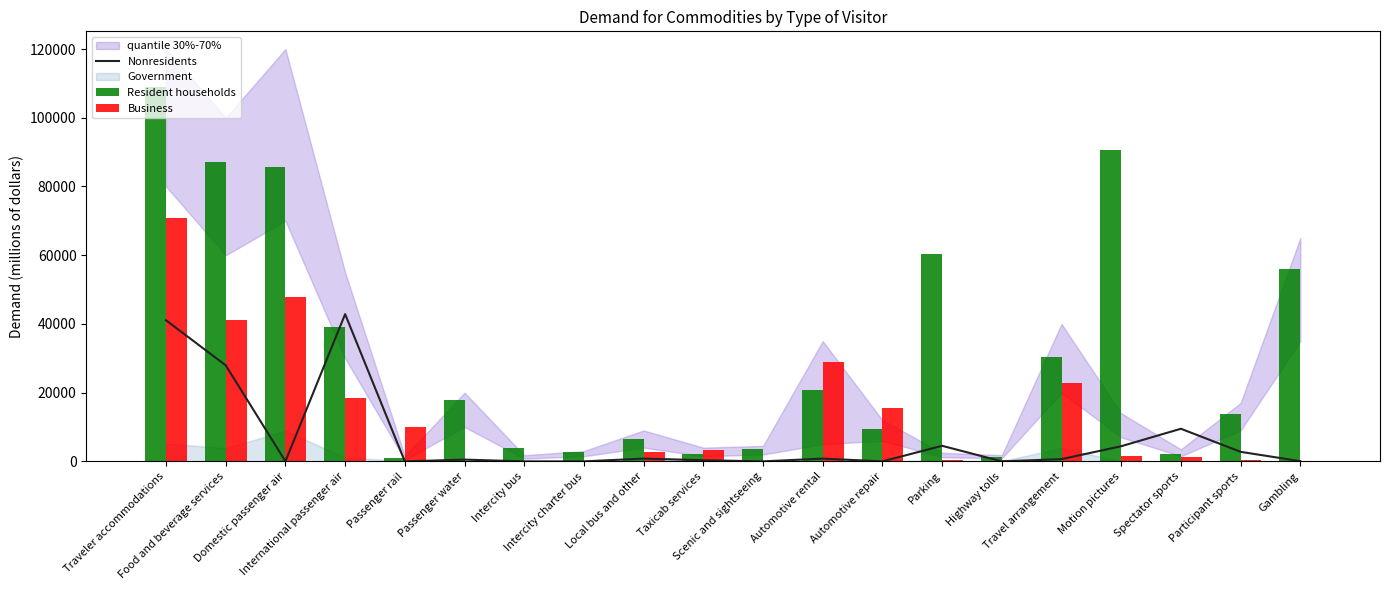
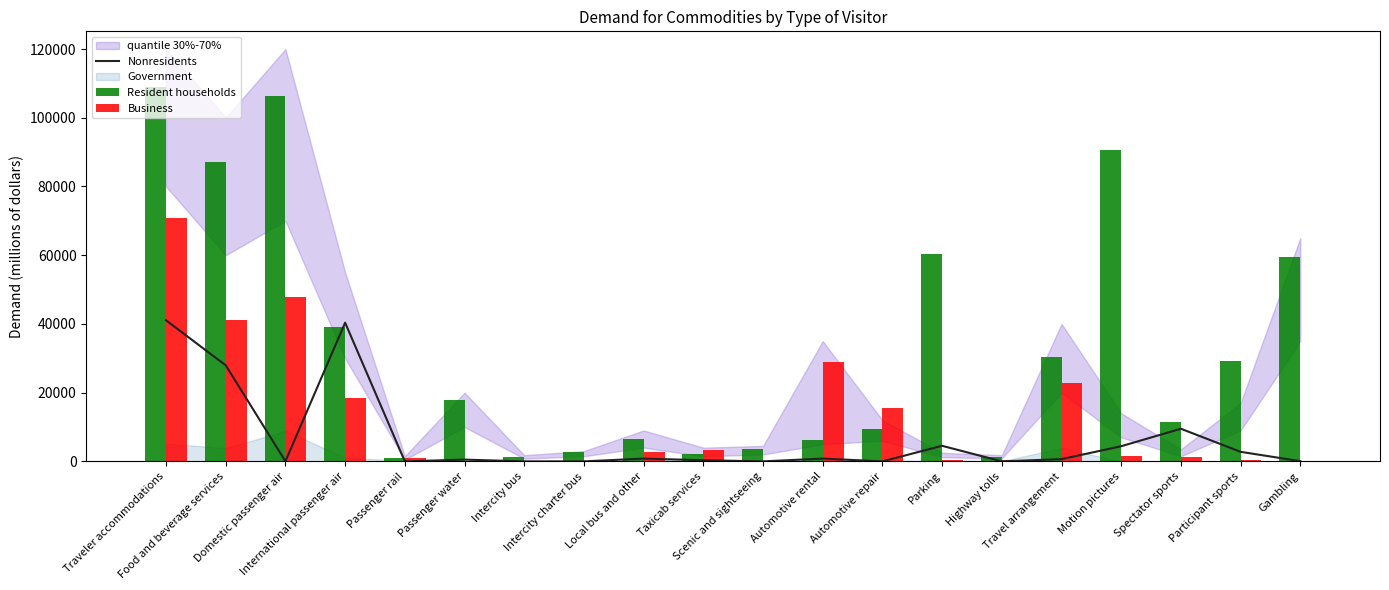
Resident households, Domestic passenger air: 86000 -> 106000
Nonresidents, International passenger air: 43000 -> 40000
Business, Passenger rail: 10000 -> 1000
Resident households, Intercity bus: 4000 -> 1000
Resident households, Automotive rental: 21000 -> 6000
Resident households, Spectator sports: 2000 -> 11000
Resident households, Participant sports: 14000 -> 29000
Resident households, Gambling: 56000 -> 59000
